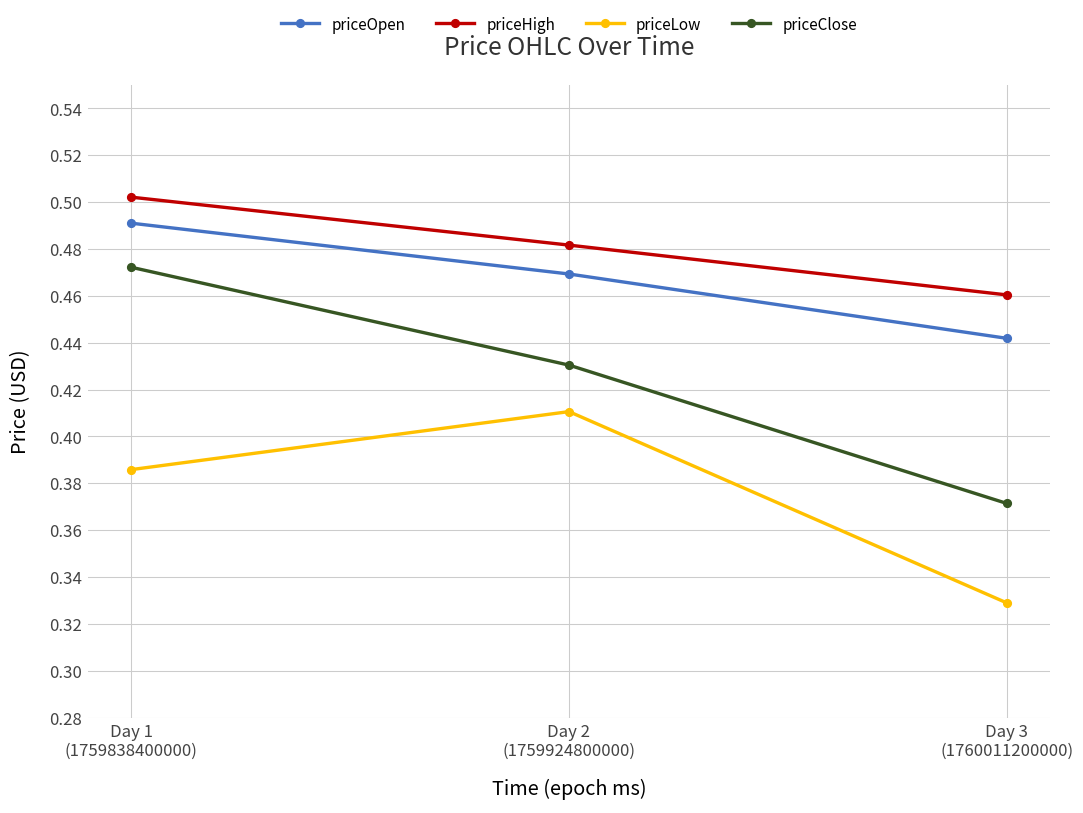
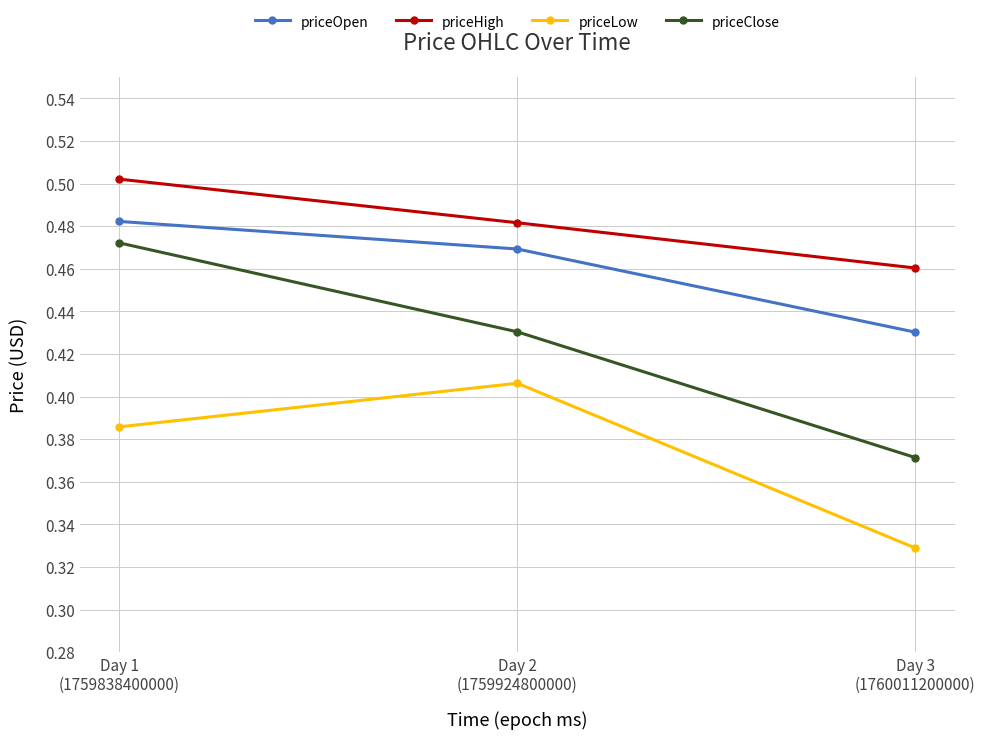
priceOpen, Day 1 (1759838400000): 0.491 -> 0.482
priceLow, Day 2 (1759924800000): 0.411 -> 0.406
priceOpen, Day 3 (1760011200000): 0.442 -> 0.430
